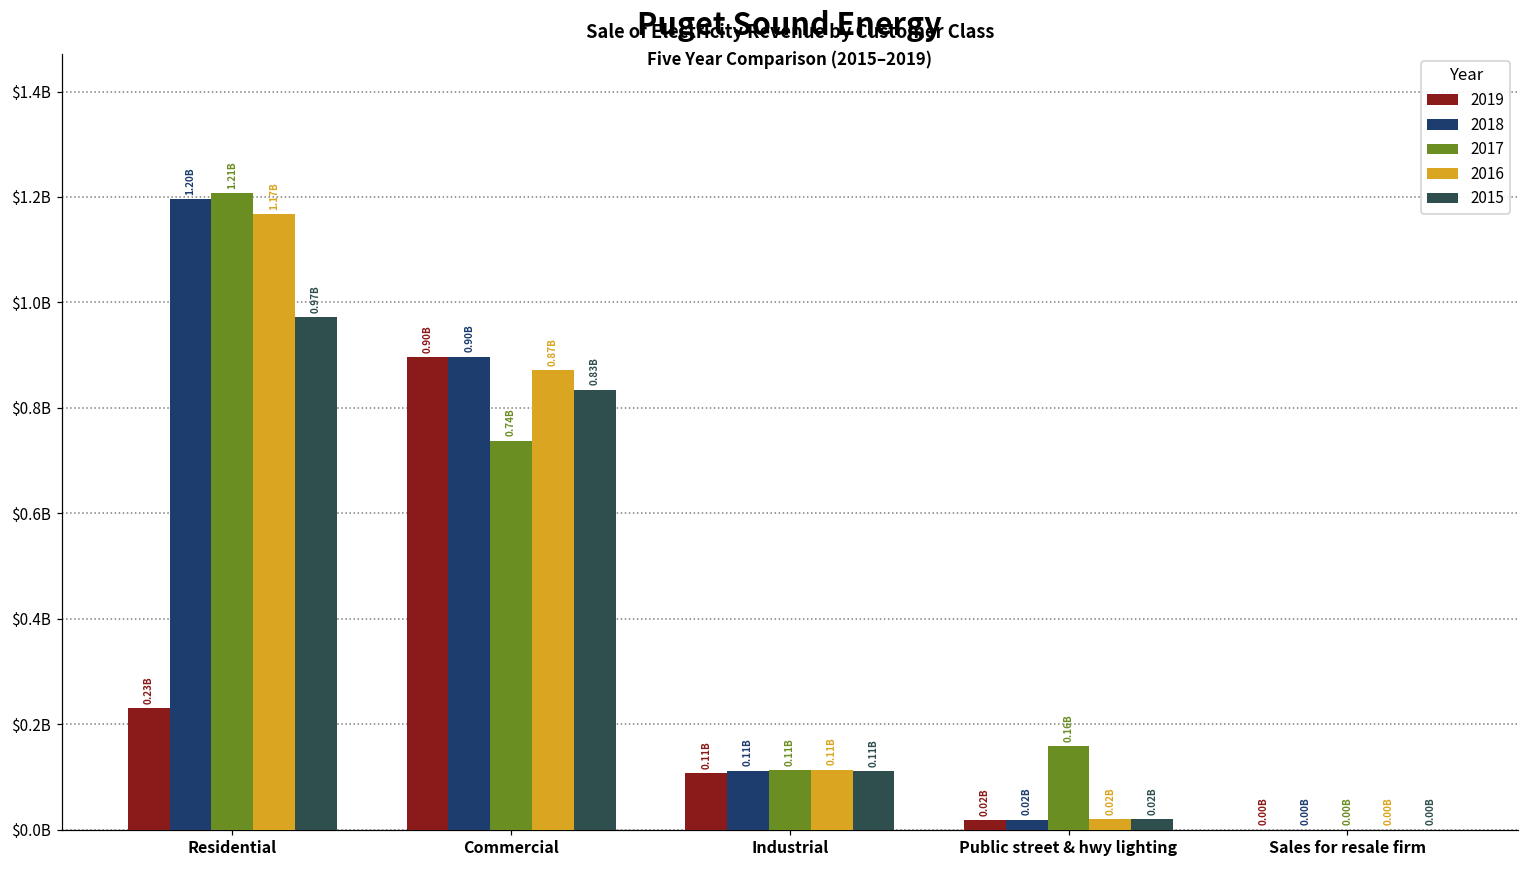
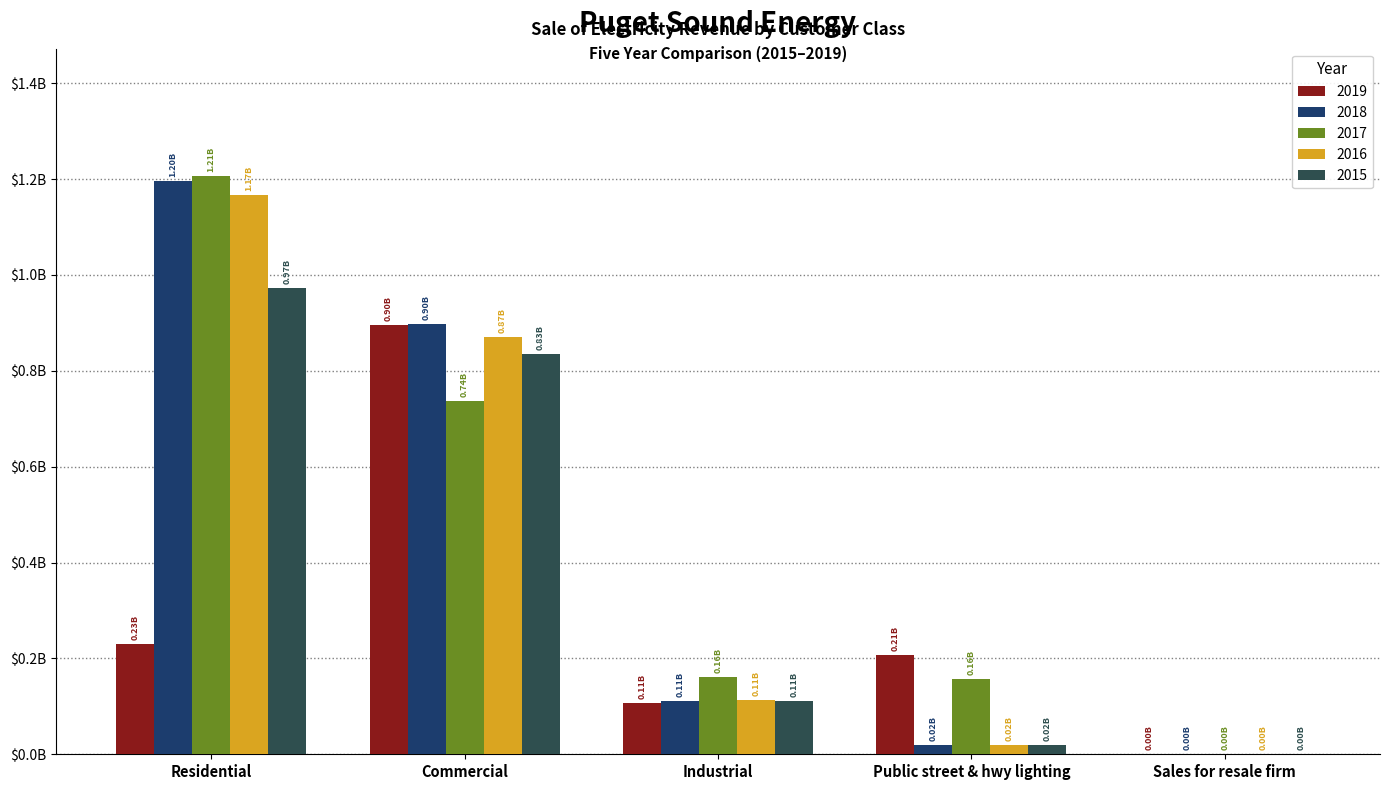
2017, Industrial: 0.11B -> 0.16B
2019, Public street & hwy lighting: 0.02B -> 0.21B
